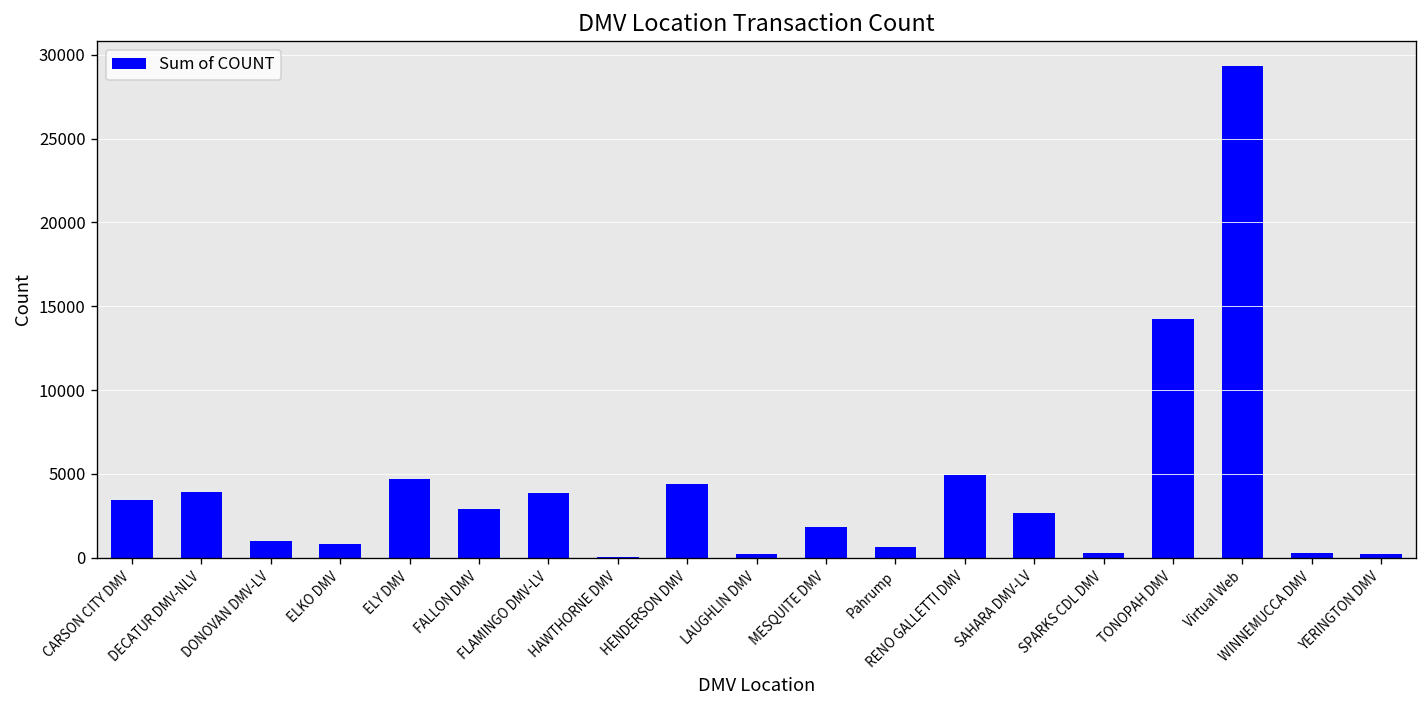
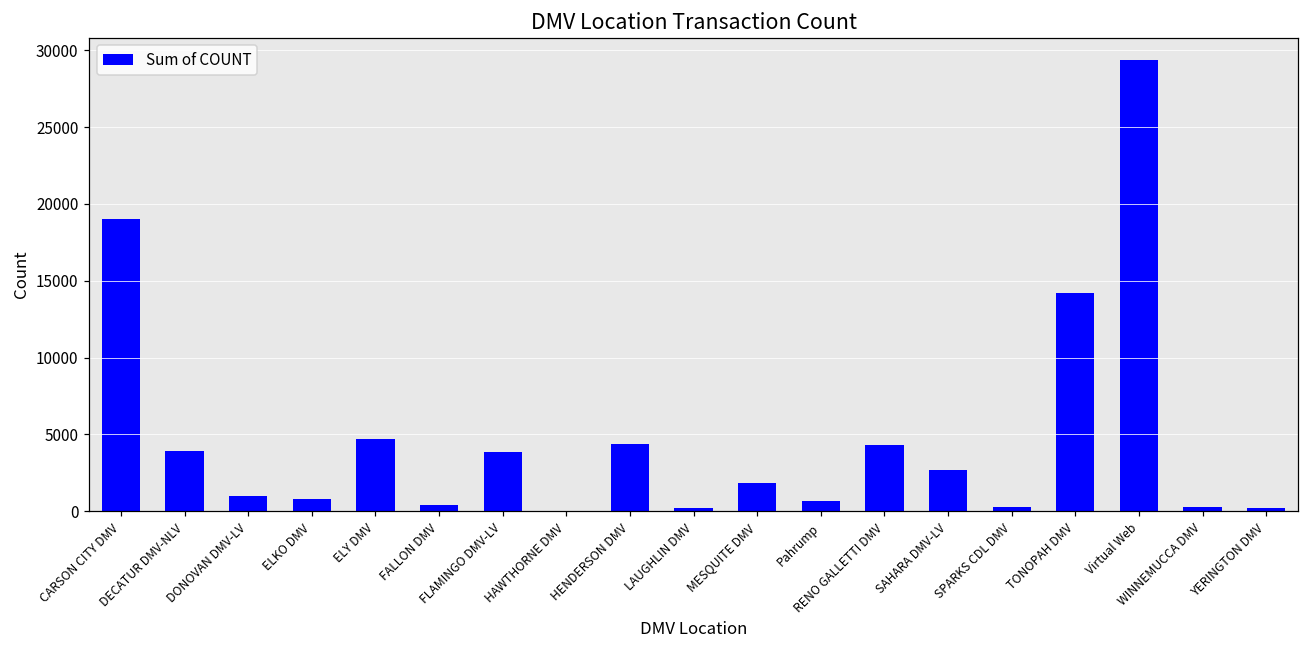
CARSON CITY DMV: 3500 -> 19000
FALLON DMV: 2900 -> 400
RENO GALLETTI DMV: 4900 -> 4300
